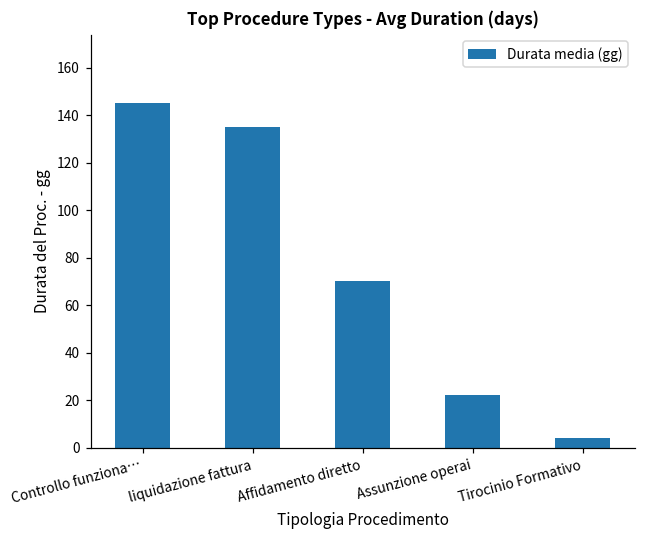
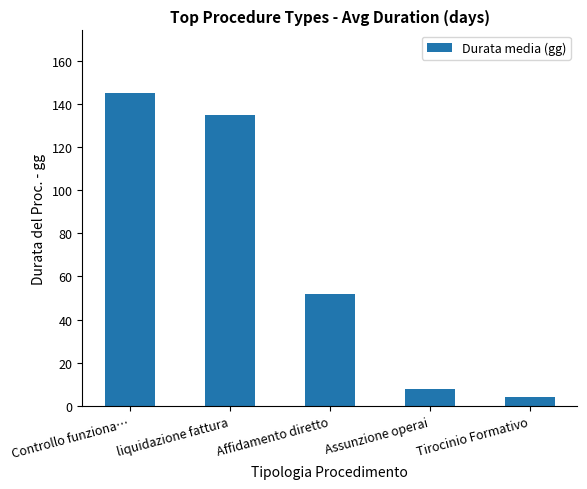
Affidamento diretto: 70 -> 52
Assunzione operai: 22 -> 8
